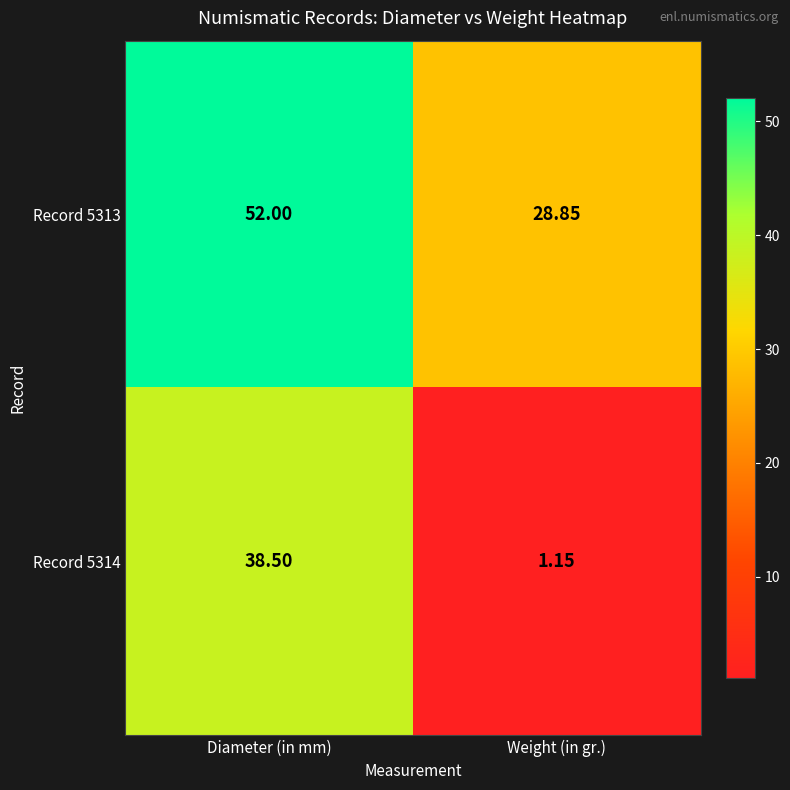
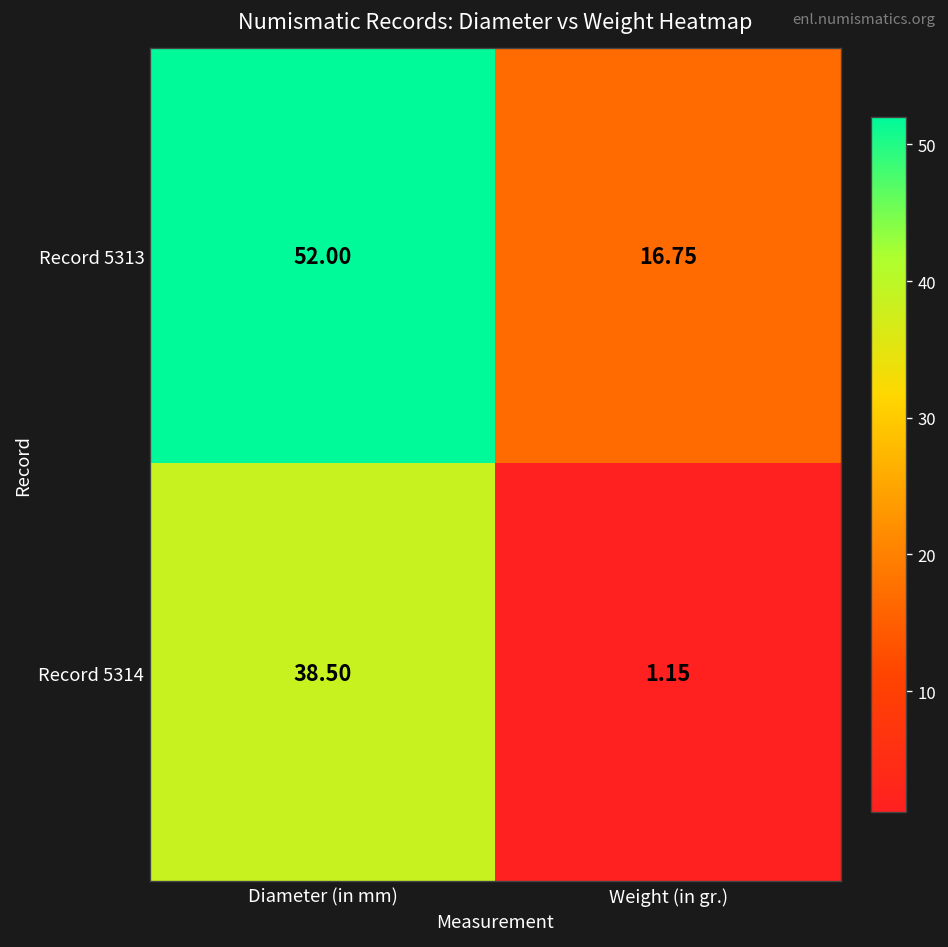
Record 5313, Weight (in gr.): 28.85 -> 16.75
